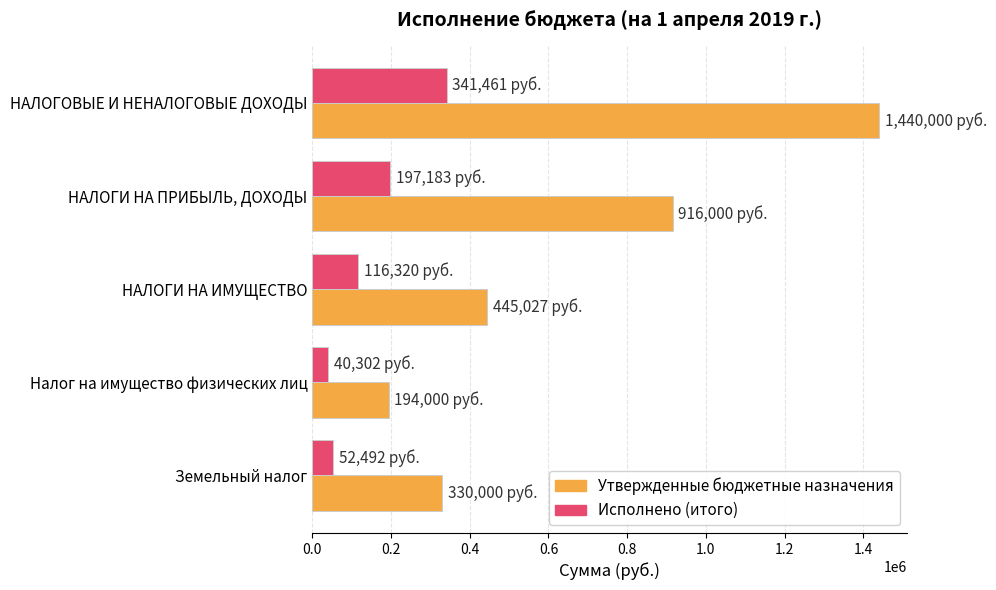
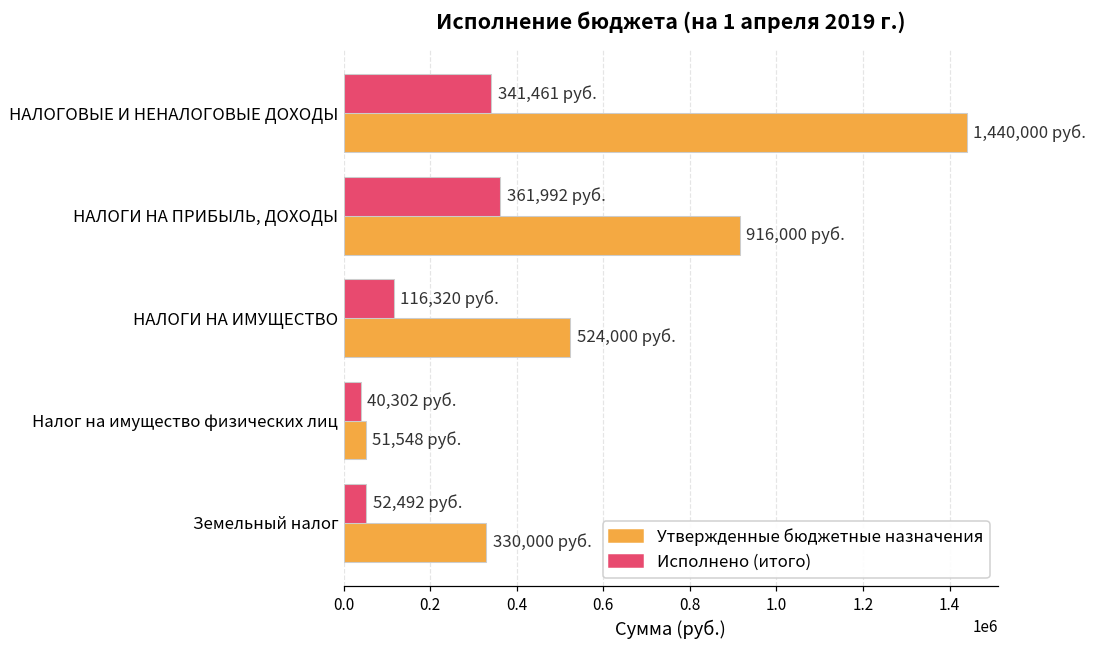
Исполнено (итого), НАЛОГИ НА ПРИБЫЛЬ, ДОХОДЫ: 197,183 -> 361,992
Утвержденные бюджетные назначения, НАЛОГИ НА ИМУЩЕСТВО: 445,027 -> 524,000
Утвержденные бюджетные назначения, Налог на имущество физических лиц: 194,000 -> 51,548
